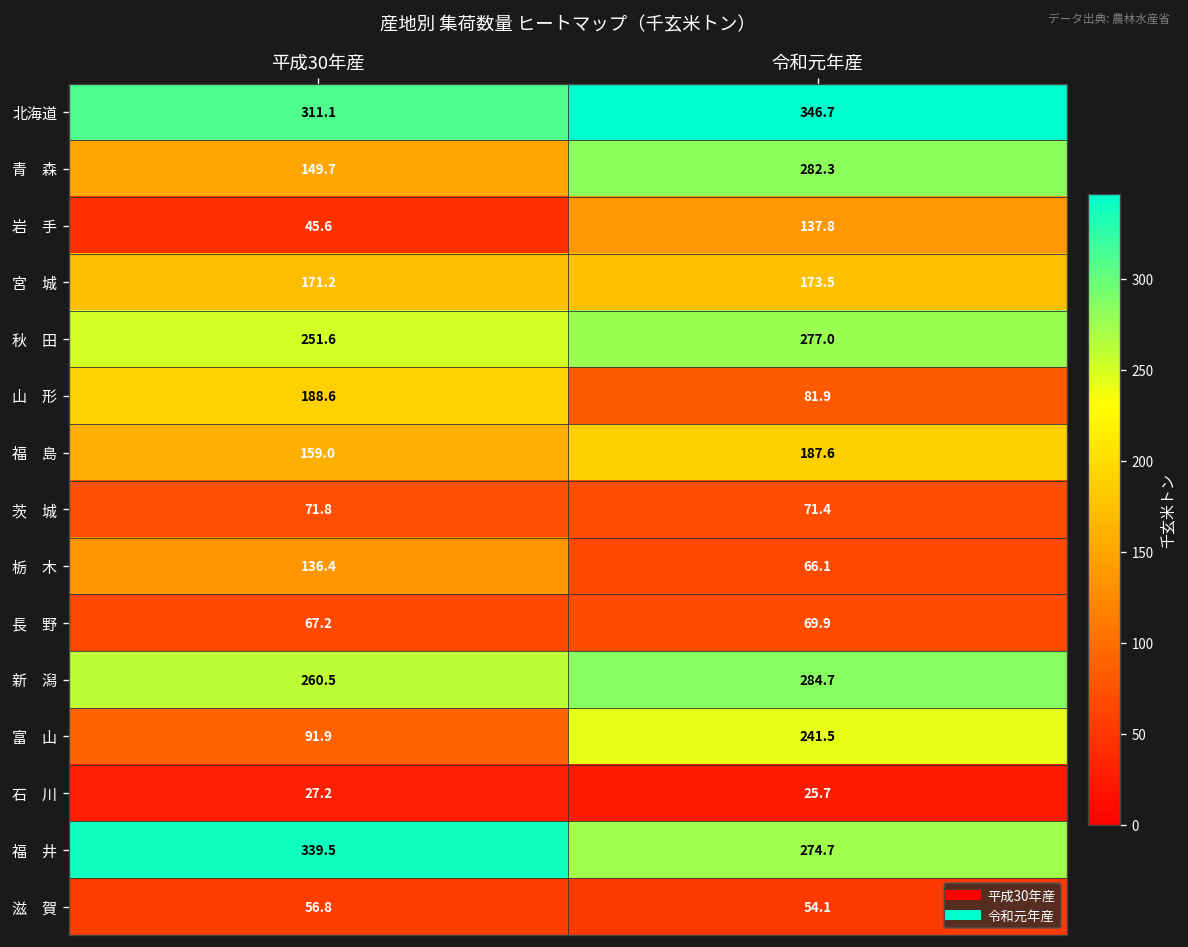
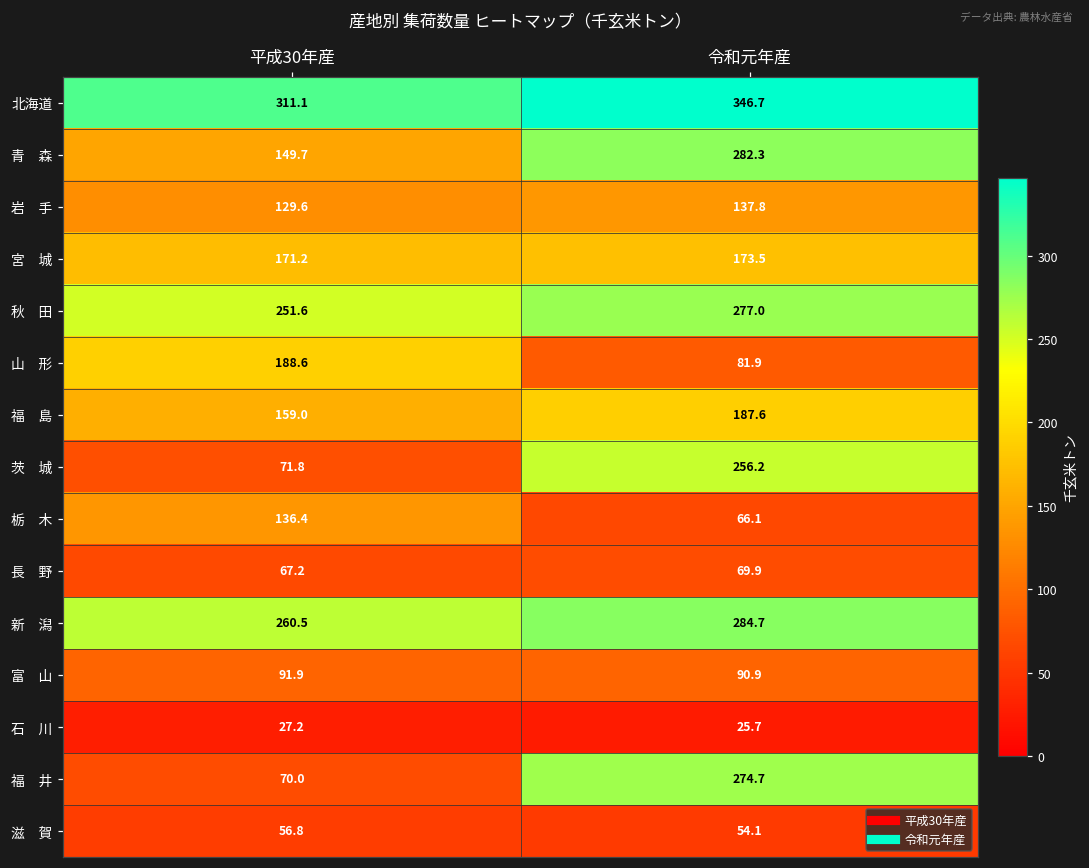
岩 手, 平成30年産: 45.6 -> 129.6
茨 城, 令和元年産: 71.4 -> 256.2
富 山, 令和元年産: 241.5 -> 90.9
福 井, 平成30年産: 339.5 -> 70.0
